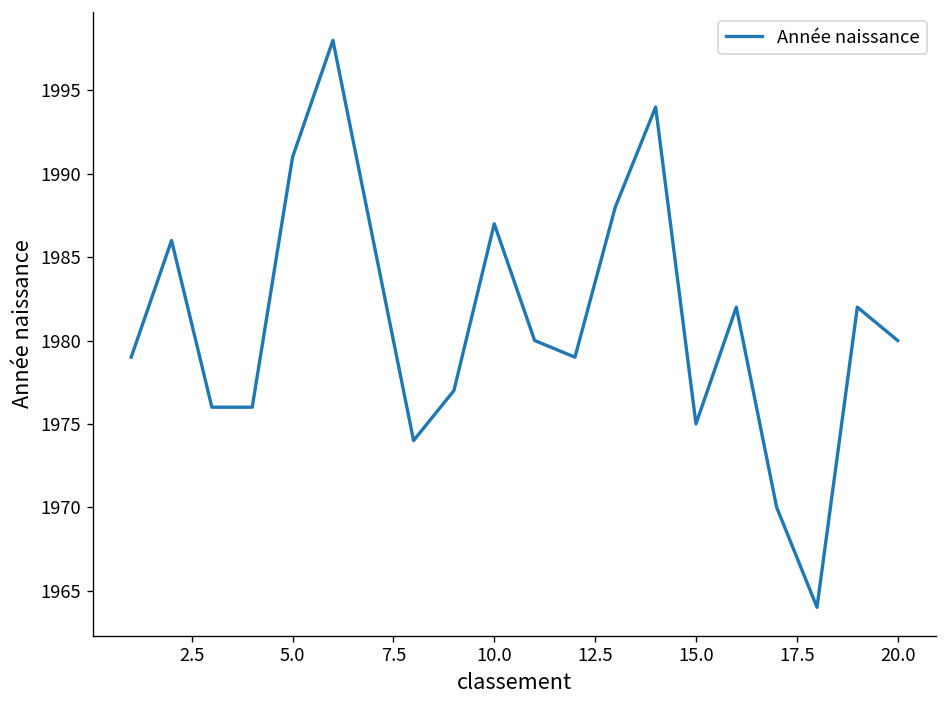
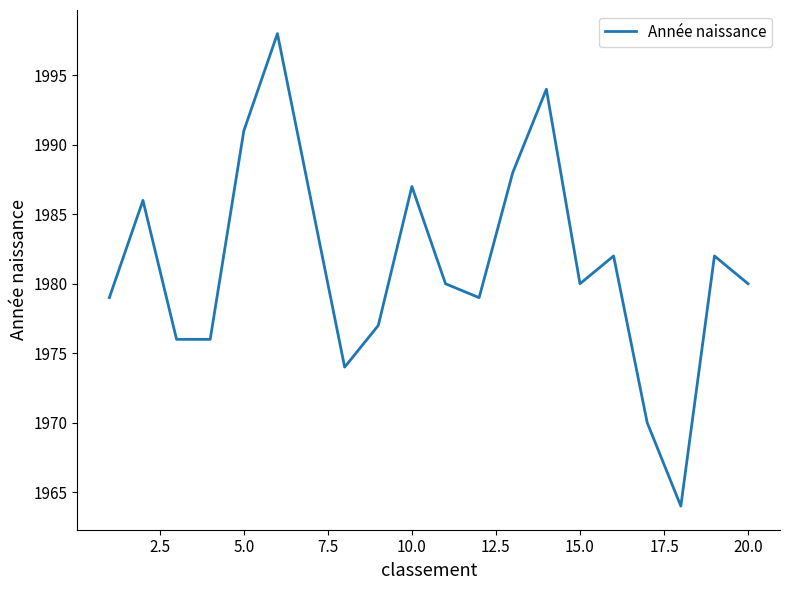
15.0: 1975 -> 1980
